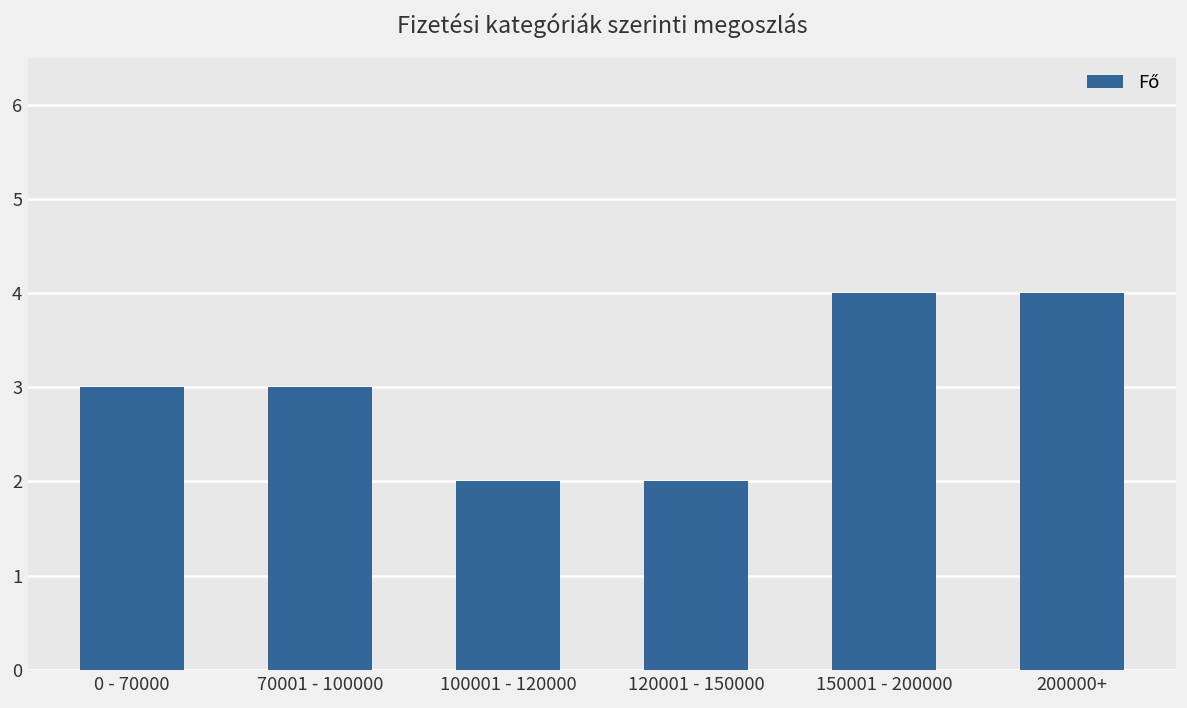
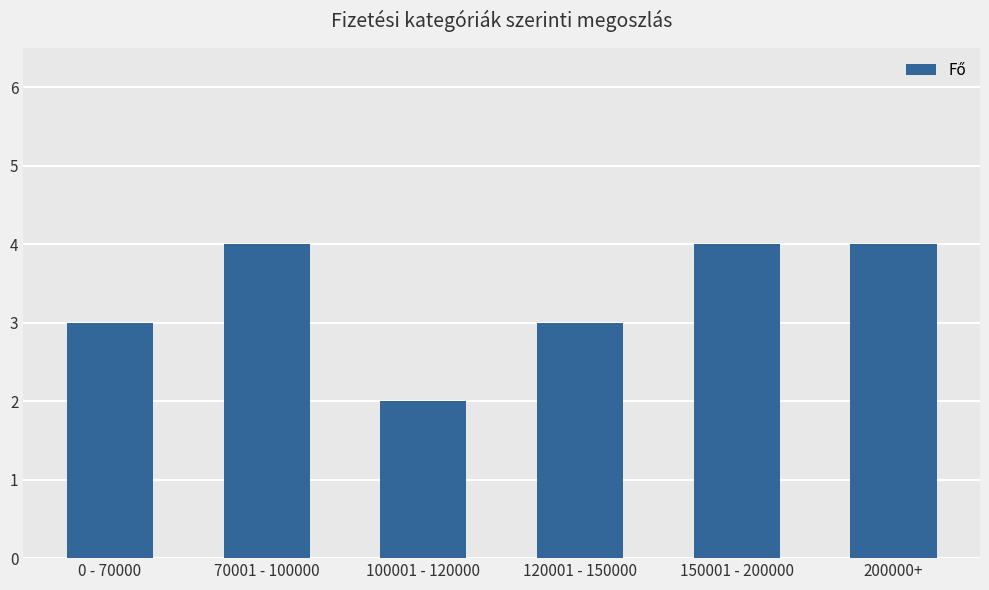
70001 - 100000: 3 -> 4
120001 - 150000: 2 -> 3
